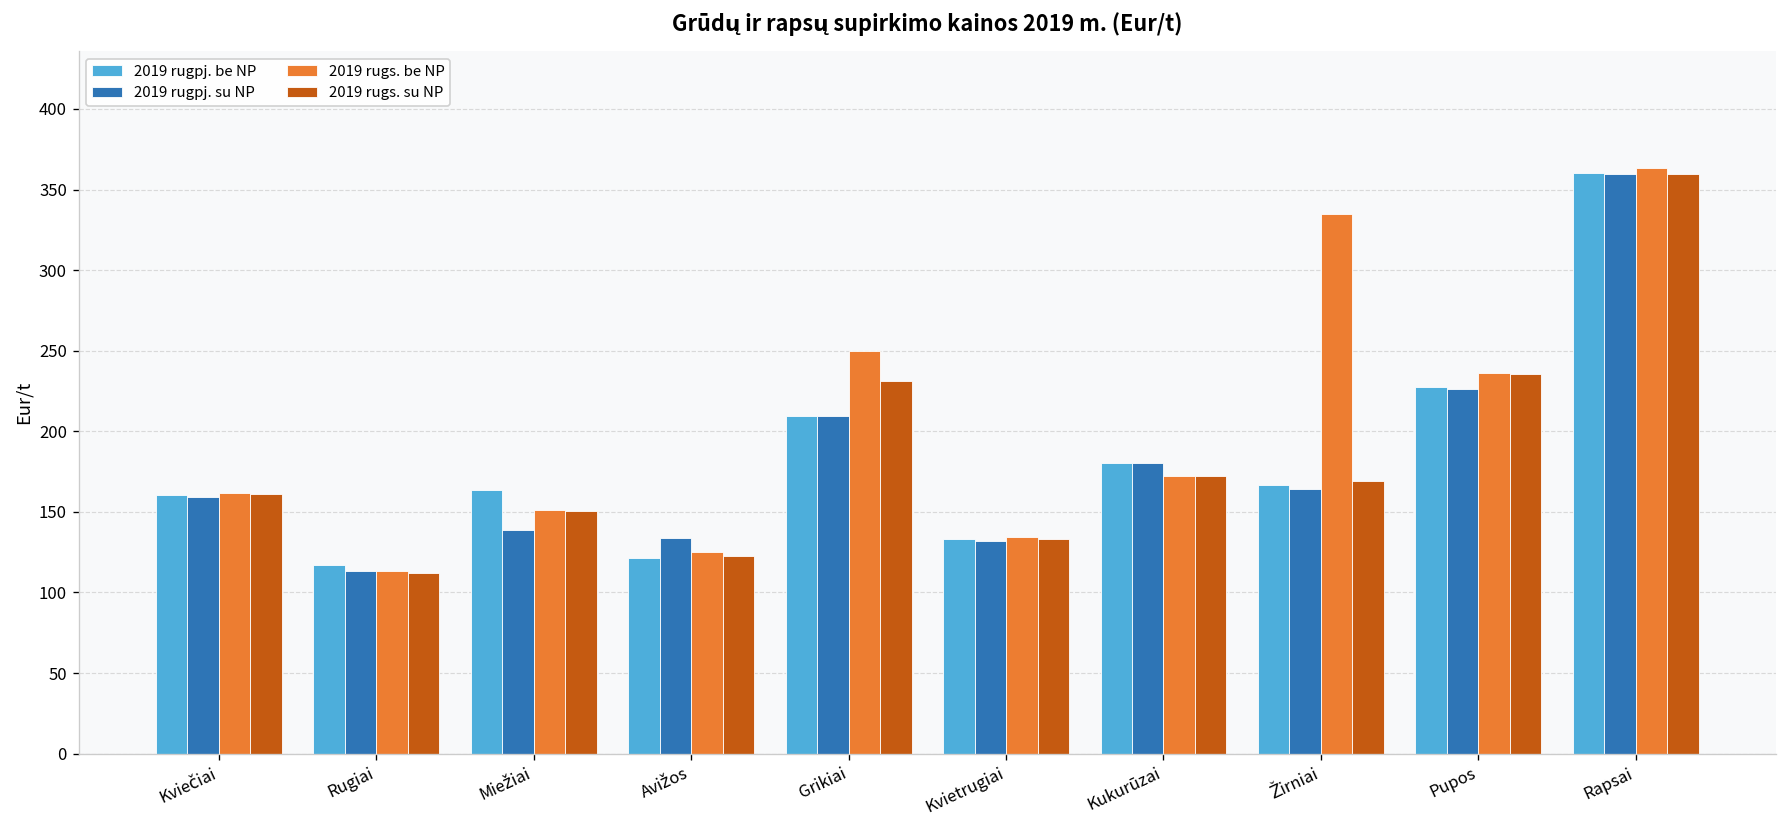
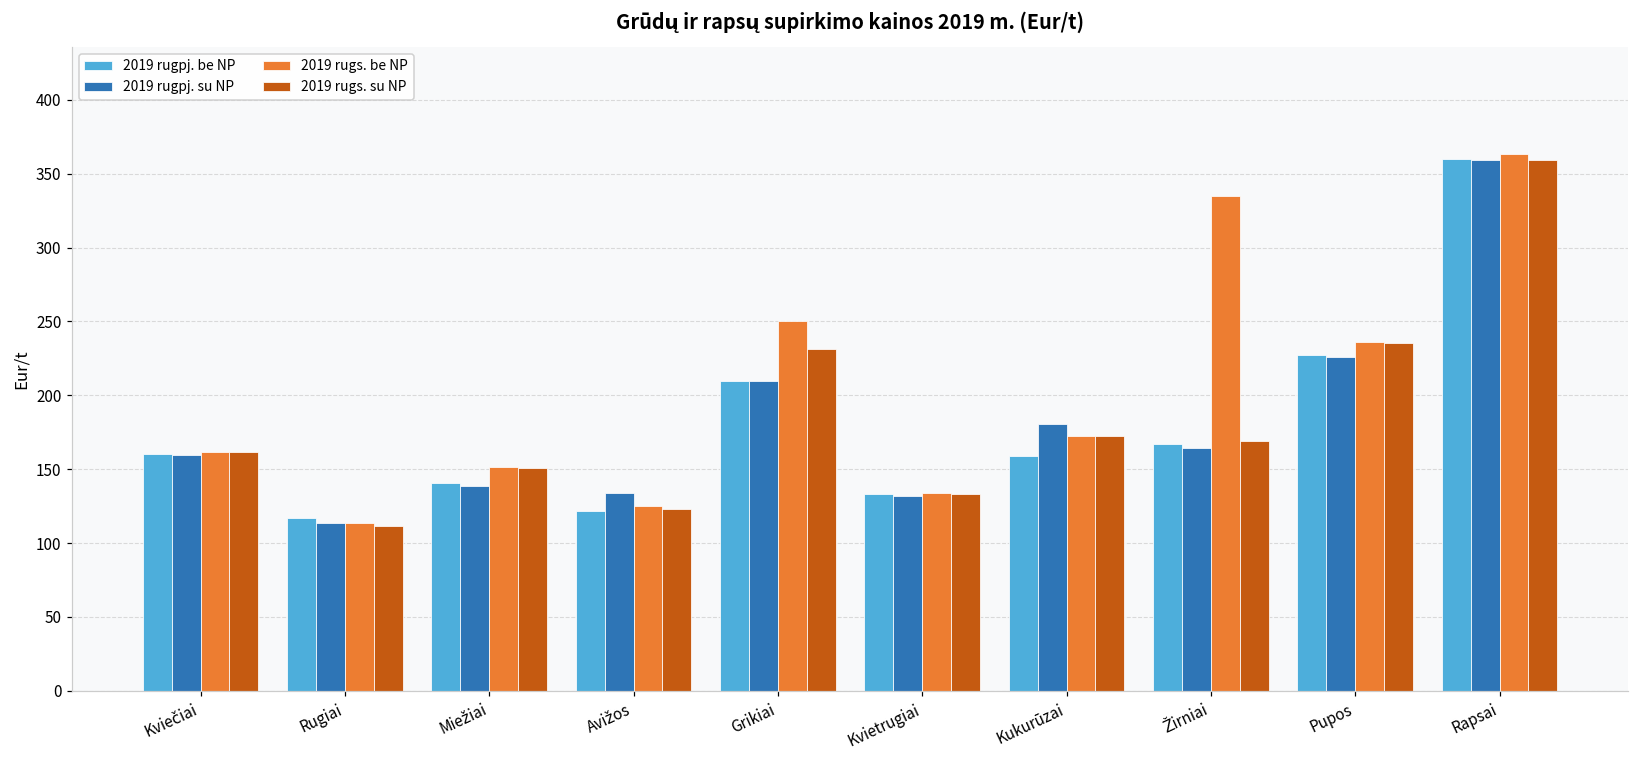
2019 rugpj. be NP, Miežiai: 164 -> 141
2019 rugpj. be NP, Kukurūzai: 180 -> 159
